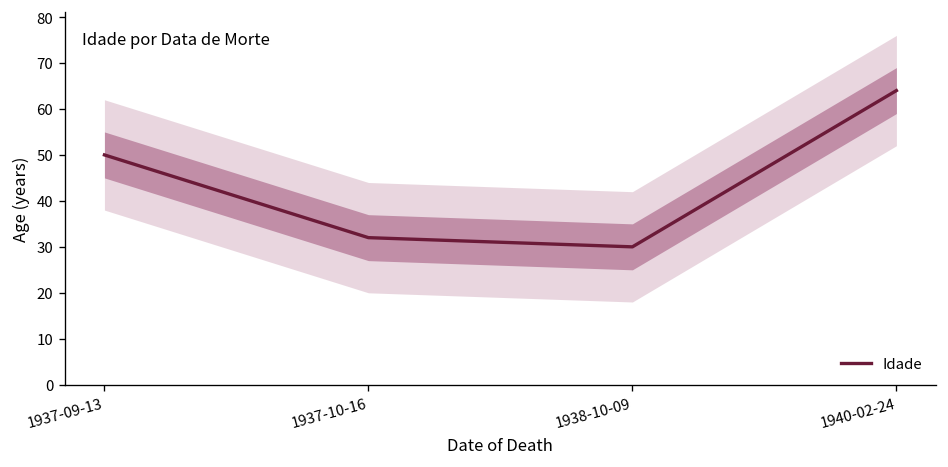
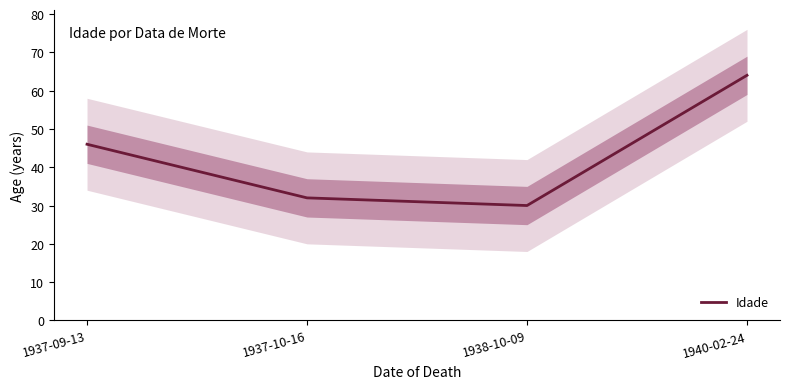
Idade, 1937-09-13: 50 -> 46
